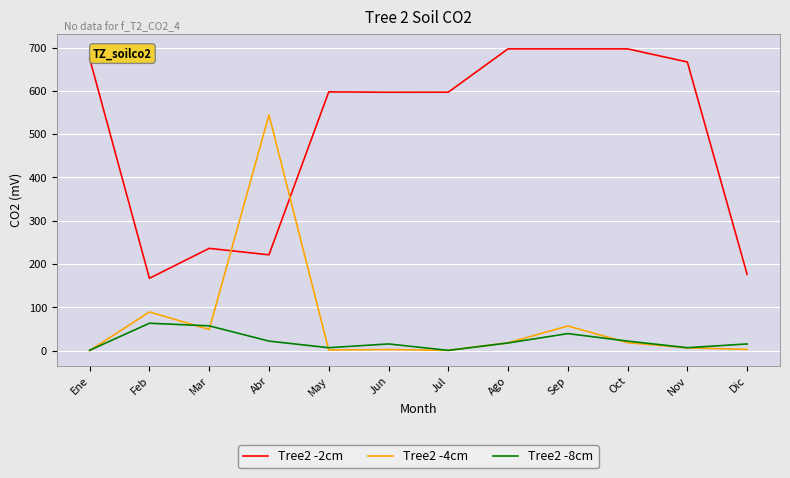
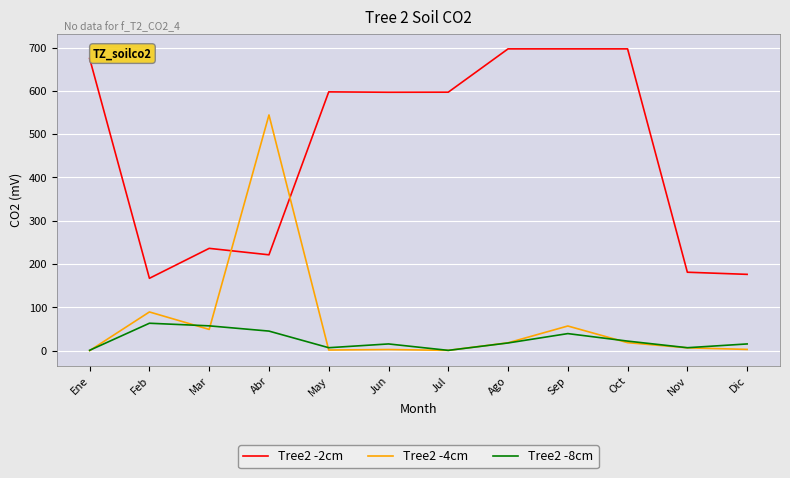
Tree2 -8cm, Abr: 20 -> 50
Tree2 -2cm, Nov: 670 -> 180
